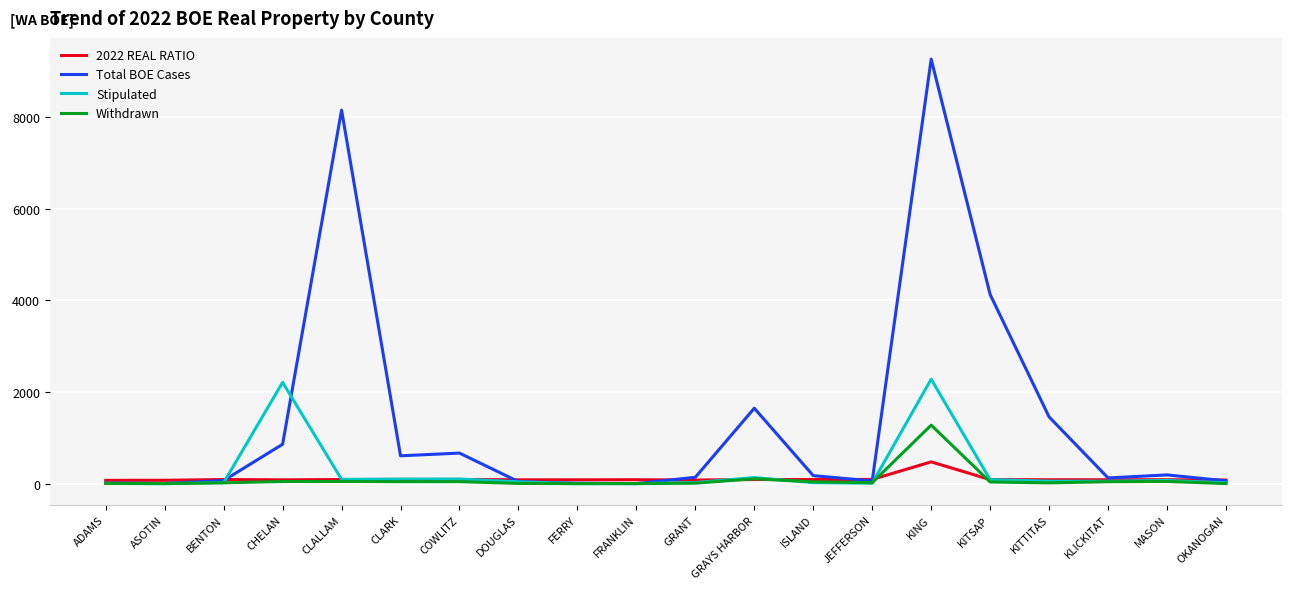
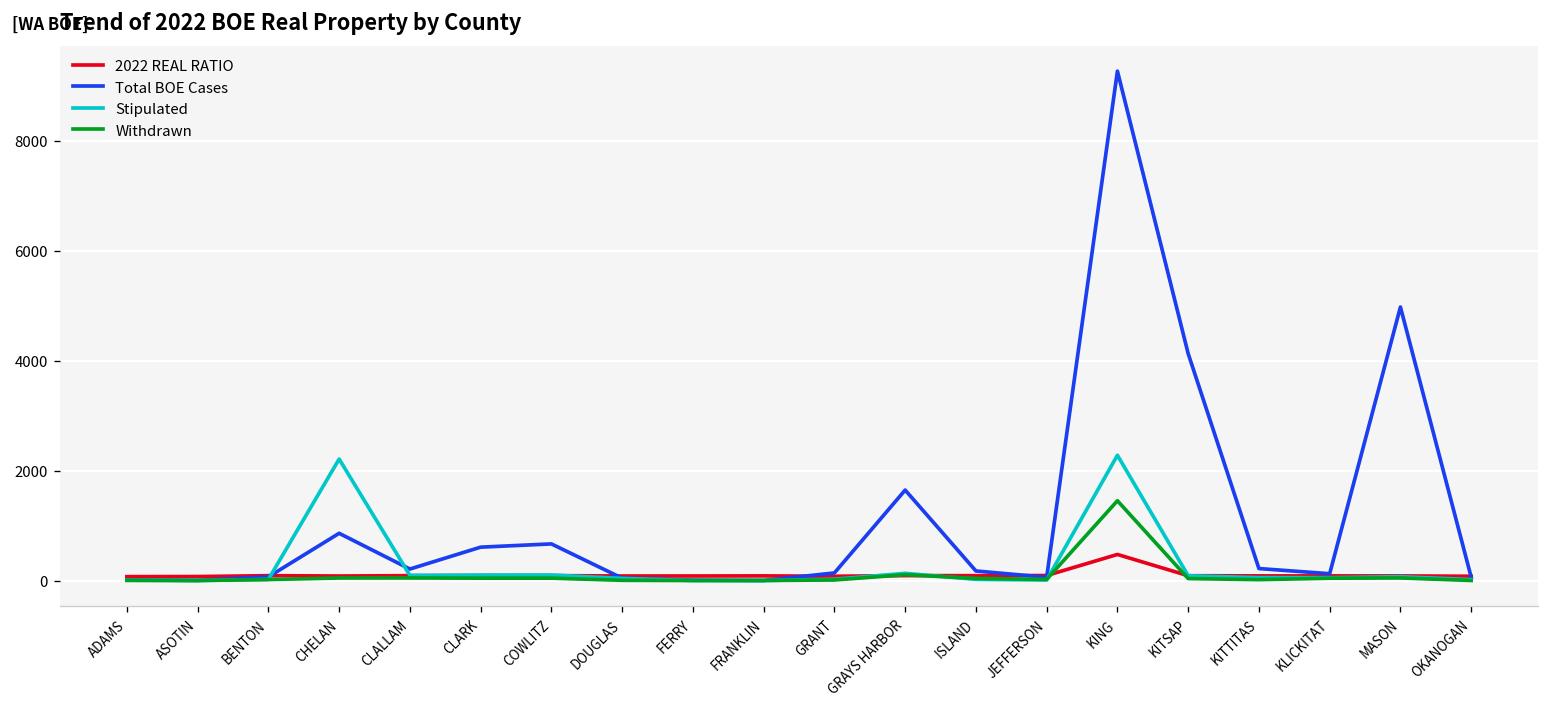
Total BOE Cases, CLALLAM: 8200 -> 200
Withdrawn, KING: 1300 -> 1500
Total BOE Cases, KITTITAS: 1500 -> 200
Total BOE Cases, MASON: 200 -> 5000
